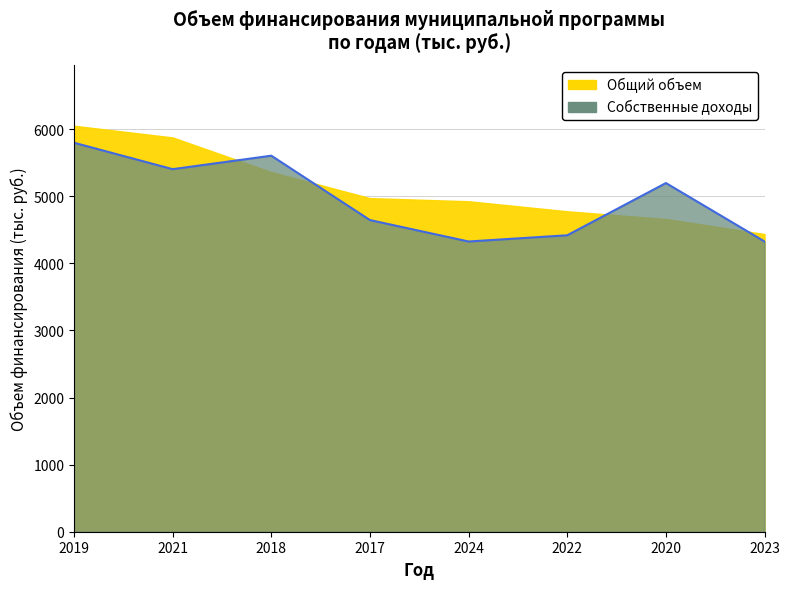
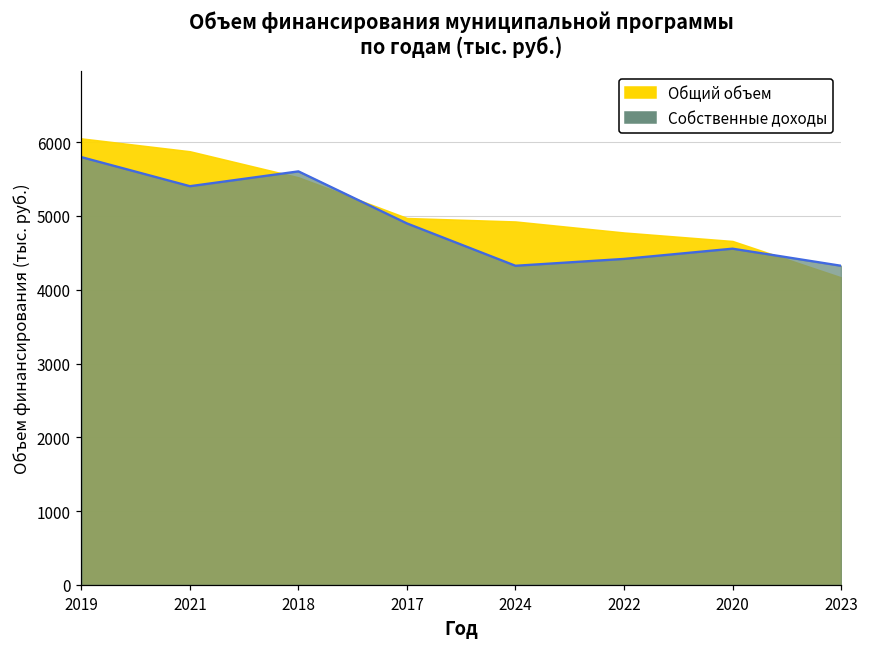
Общий объем, 2018: 5400 -> 5500
Собственные доходы, 2017: 4600 -> 4900
Собственные доходы, 2020: 5200 -> 4600
Общий объем, 2023: 4400 -> 4200
